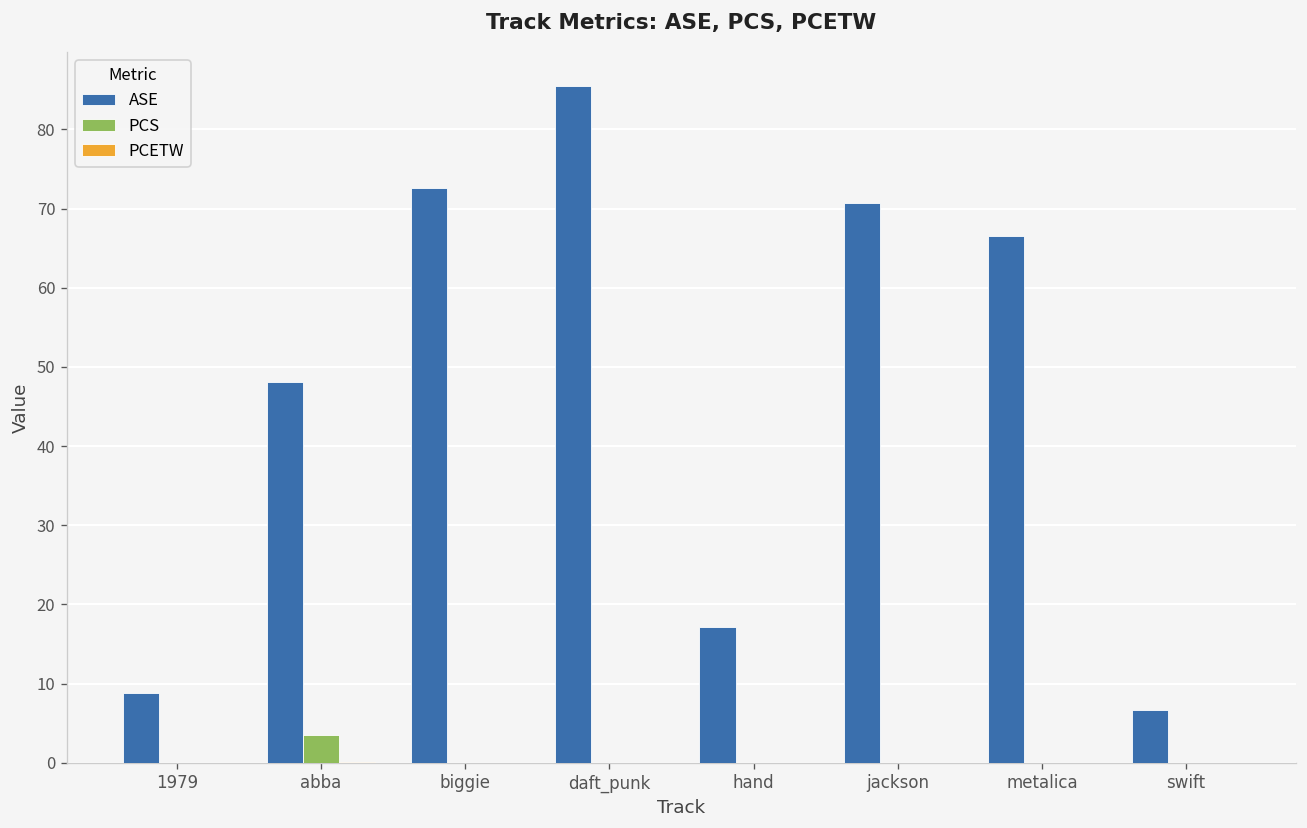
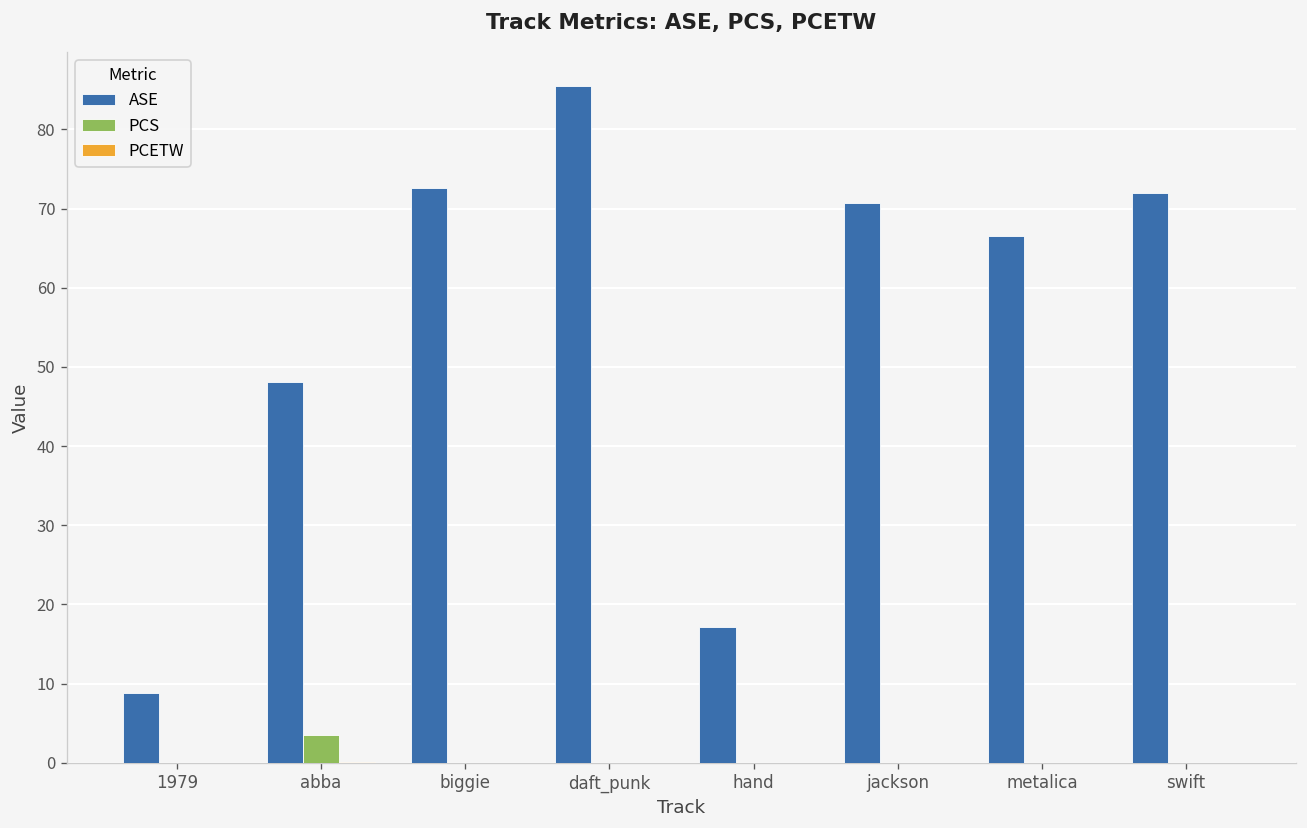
ASE, swift: 7 -> 72
